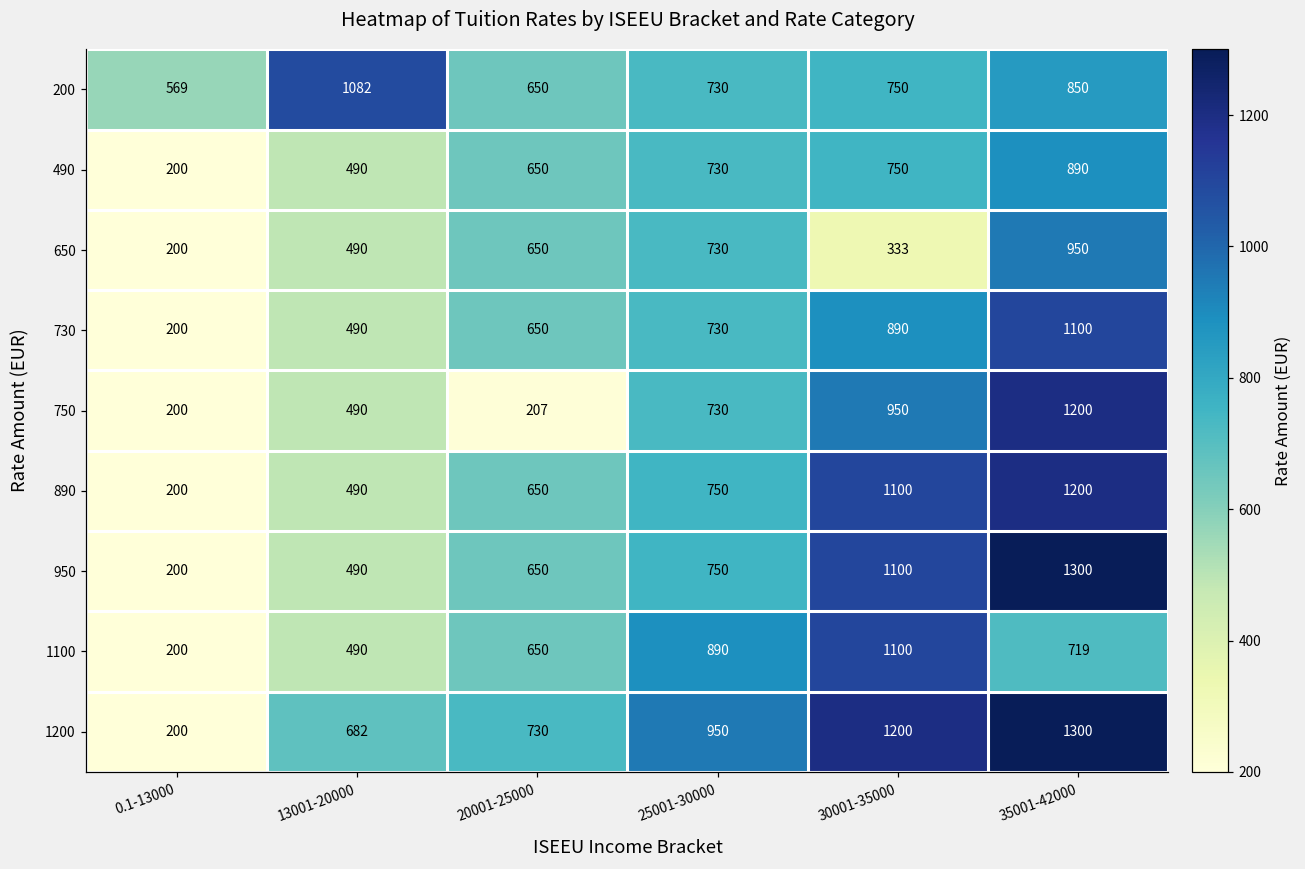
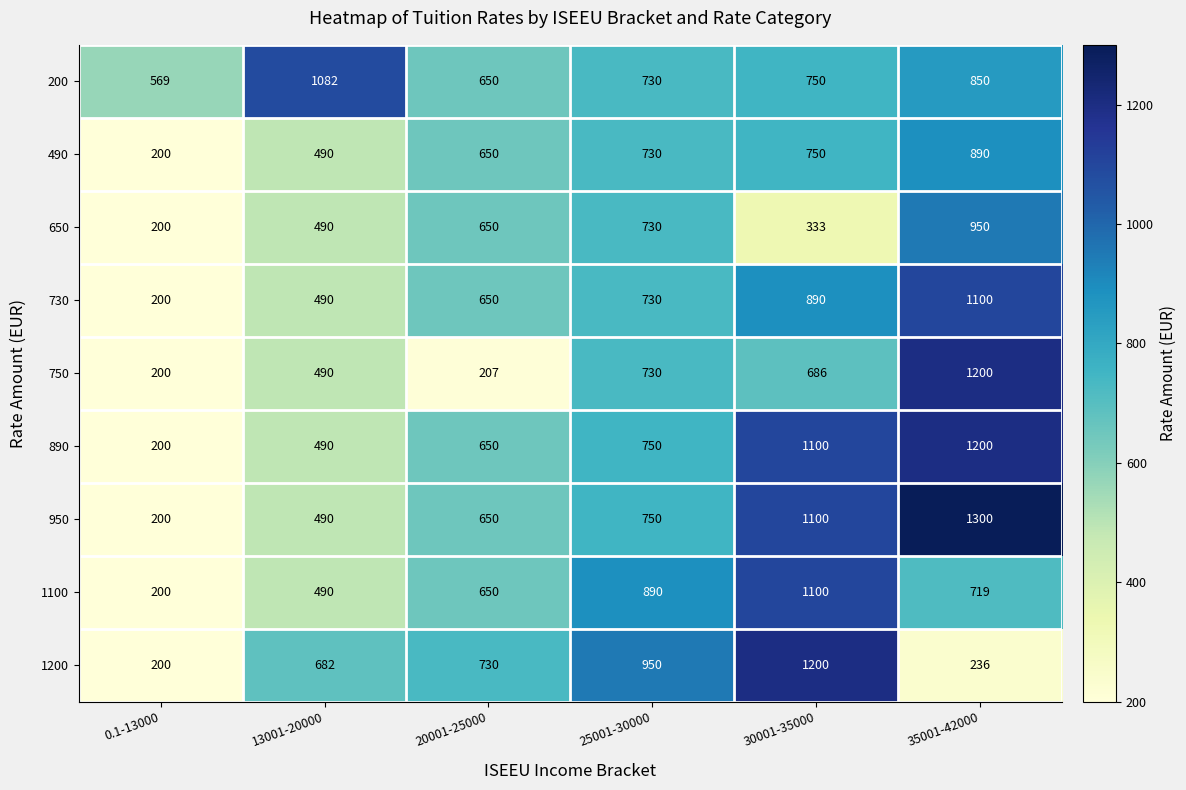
750, 30001-35000: 950 -> 686
1200, 35001-42000: 1300 -> 236
